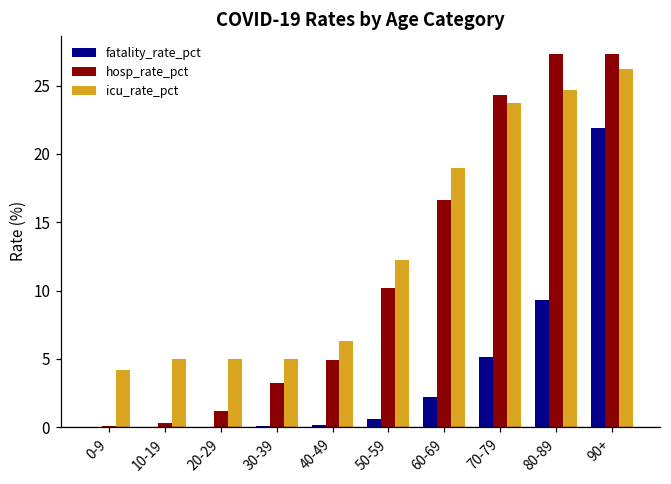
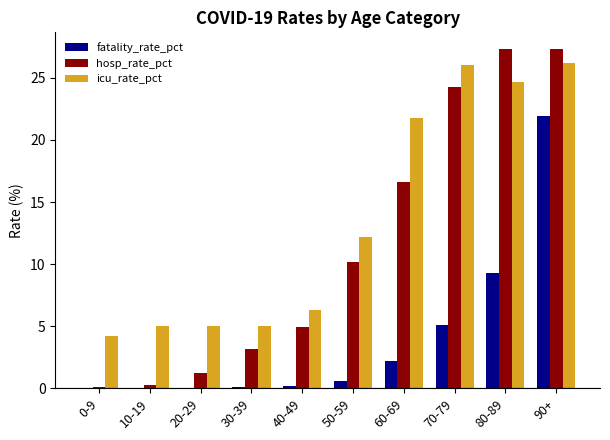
icu_rate_pct, 60-69: 19.0 -> 21.8
icu_rate_pct, 70-79: 23.7 -> 26.0
